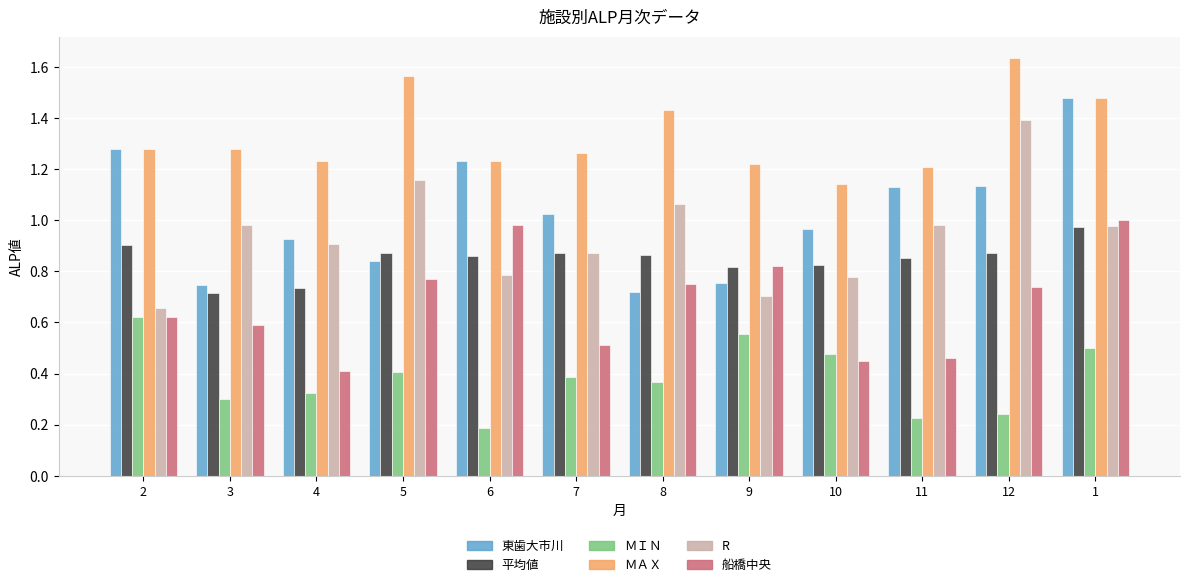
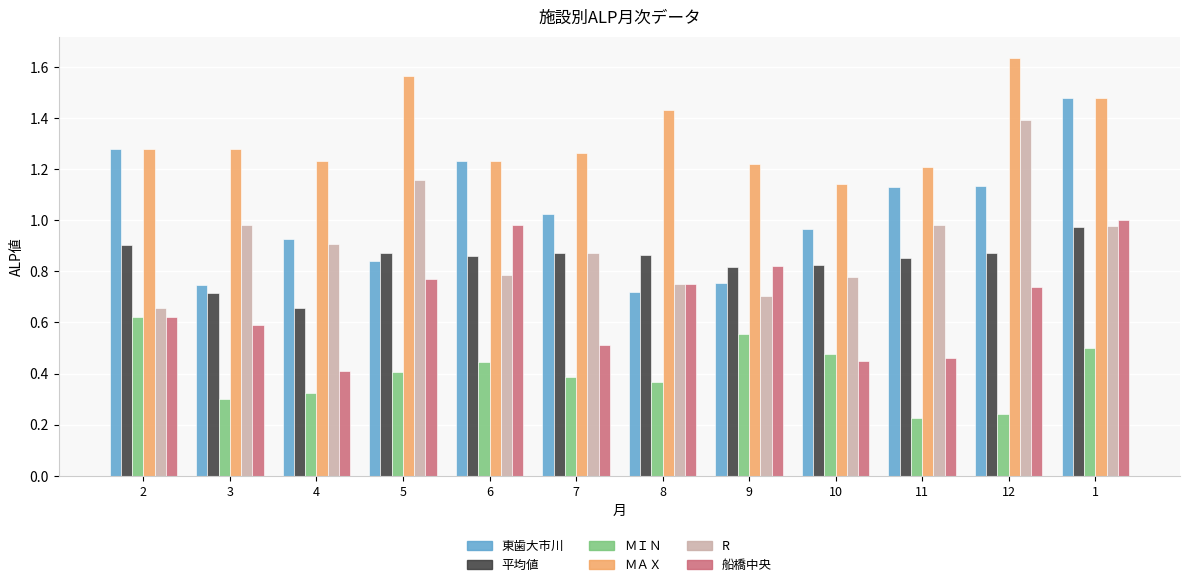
平均値, 4: 0.73 -> 0.65
ＭＩＮ, 6: 0.19 -> 0.44
R, 8: 1.06 -> 0.75
